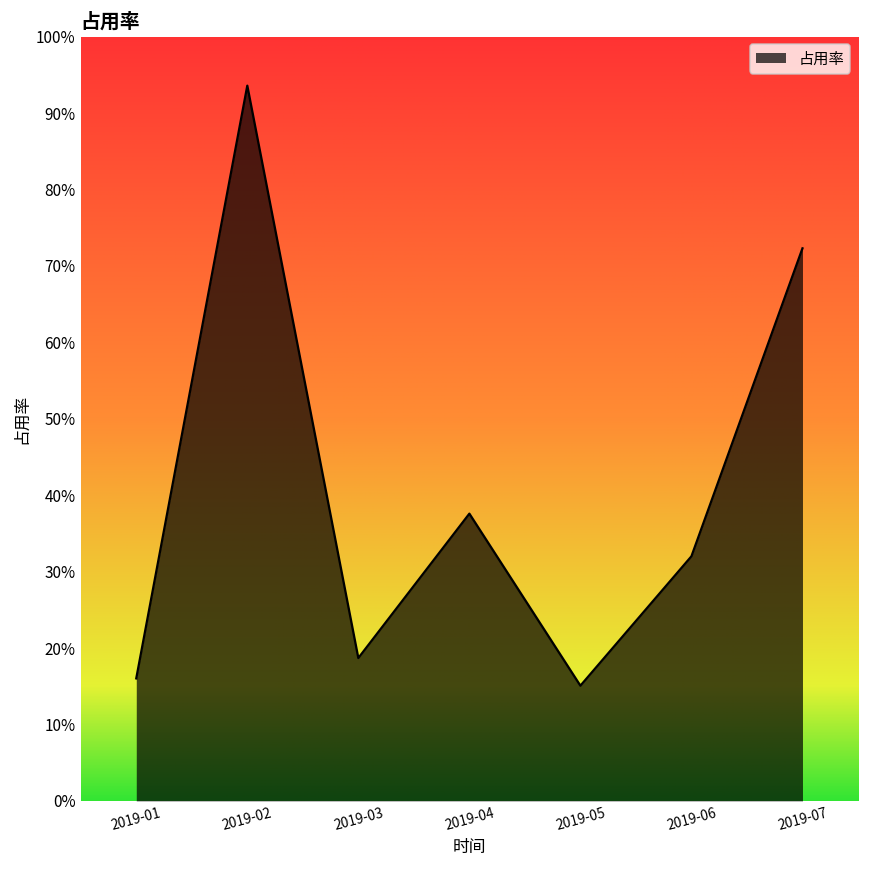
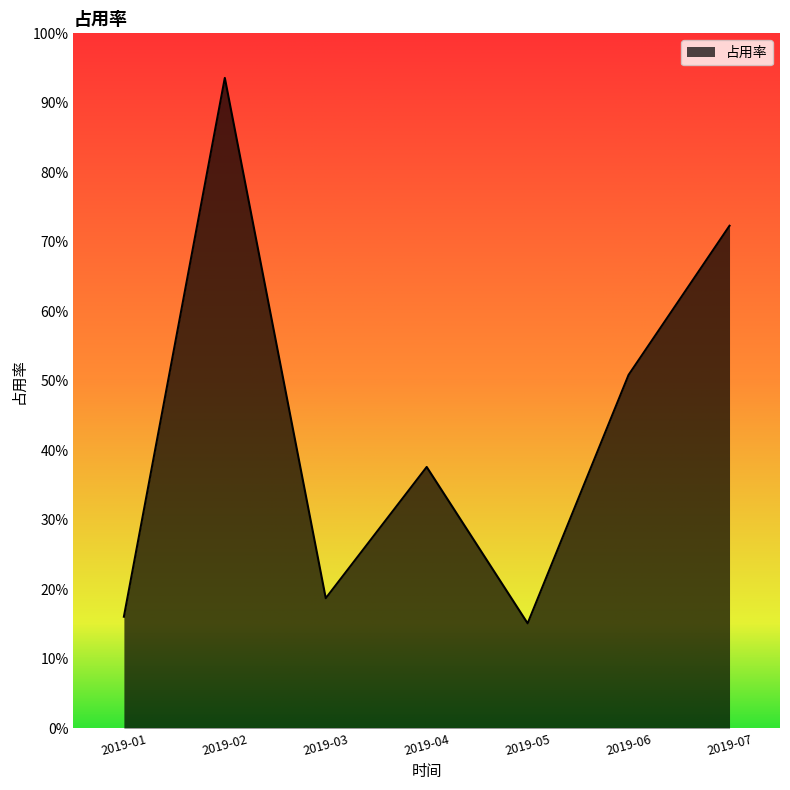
2019-06: 32% -> 51%
